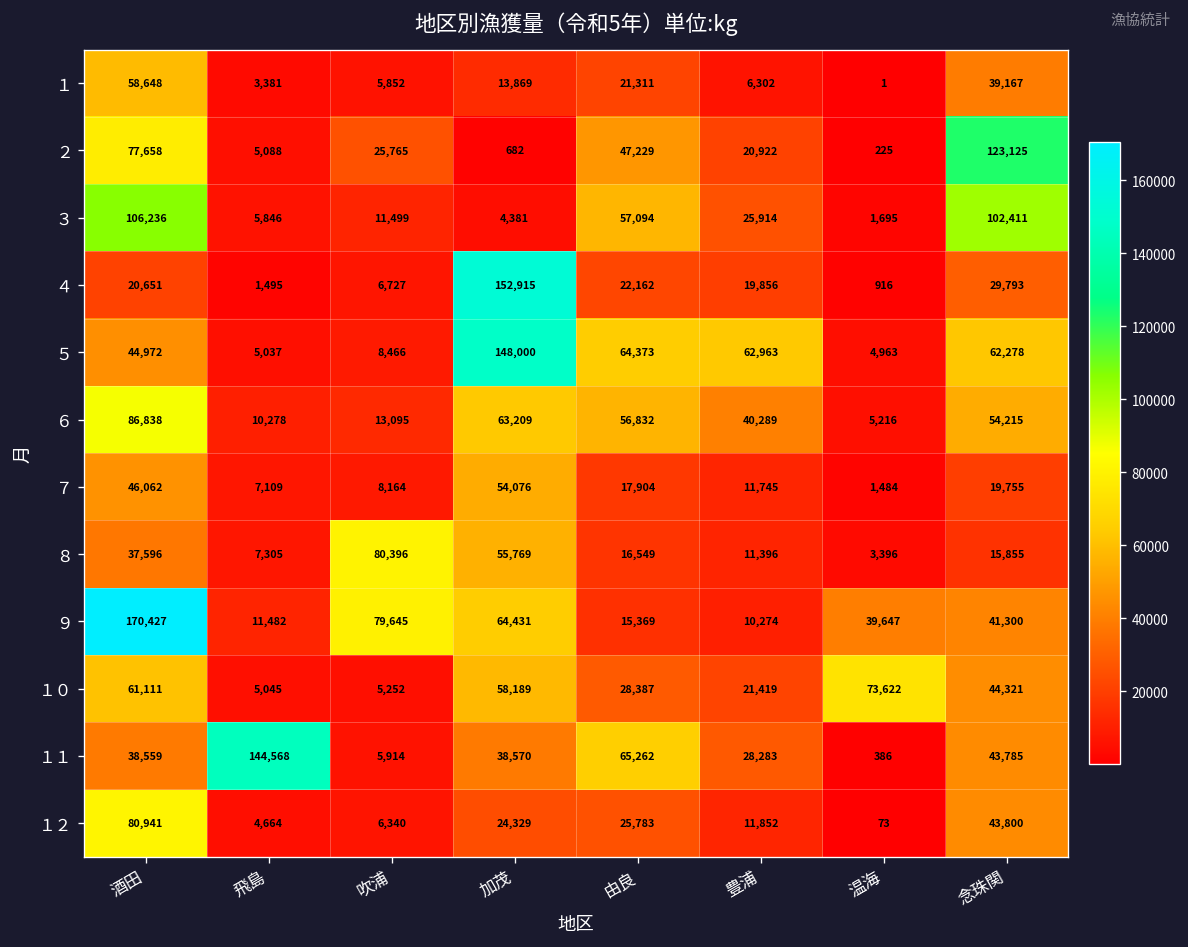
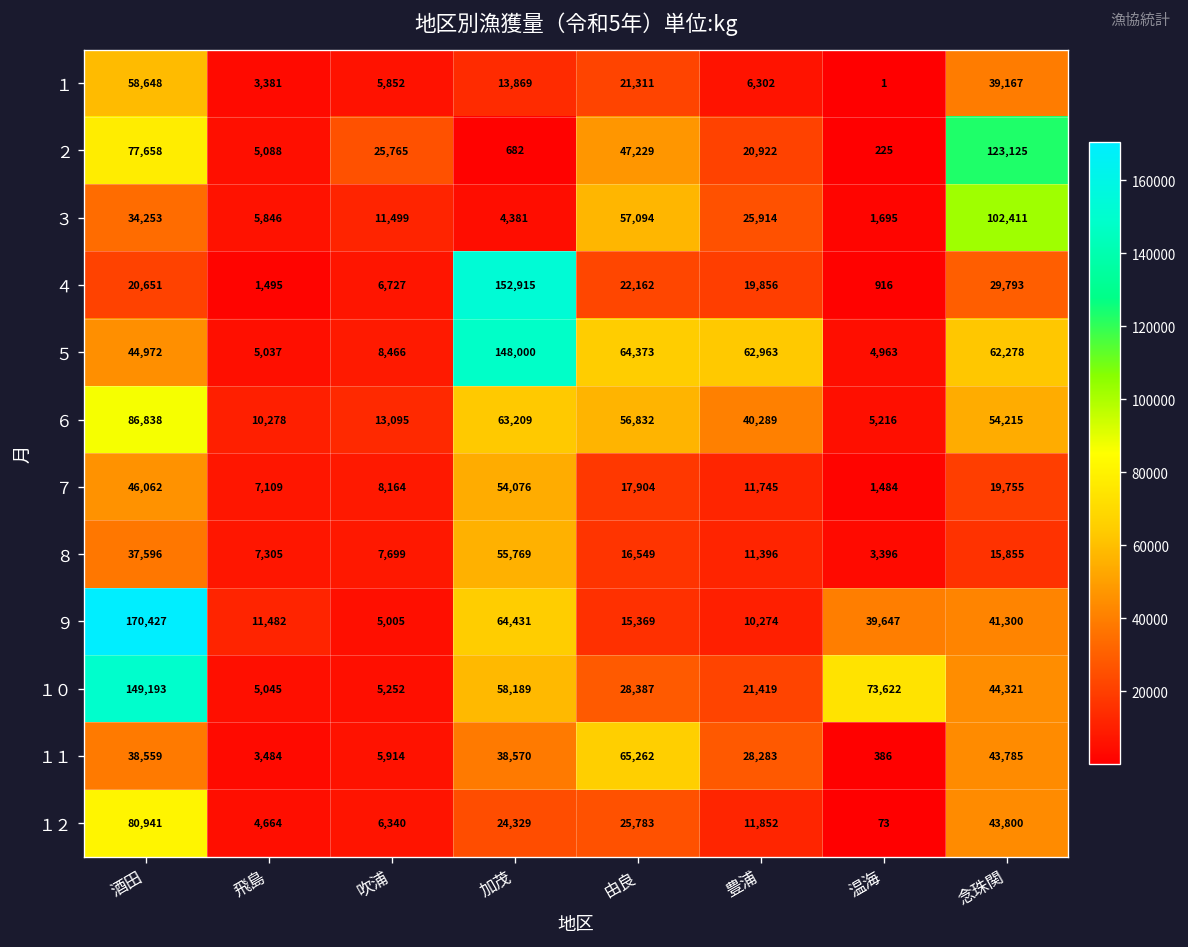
３, 酒田: 106,236 -> 34,253
８, 吹浦: 80,396 -> 7,699
９, 吹浦: 79,645 -> 5,005
１０, 酒田: 61,111 -> 149,193
１１, 飛島: 144,568 -> 3,484
